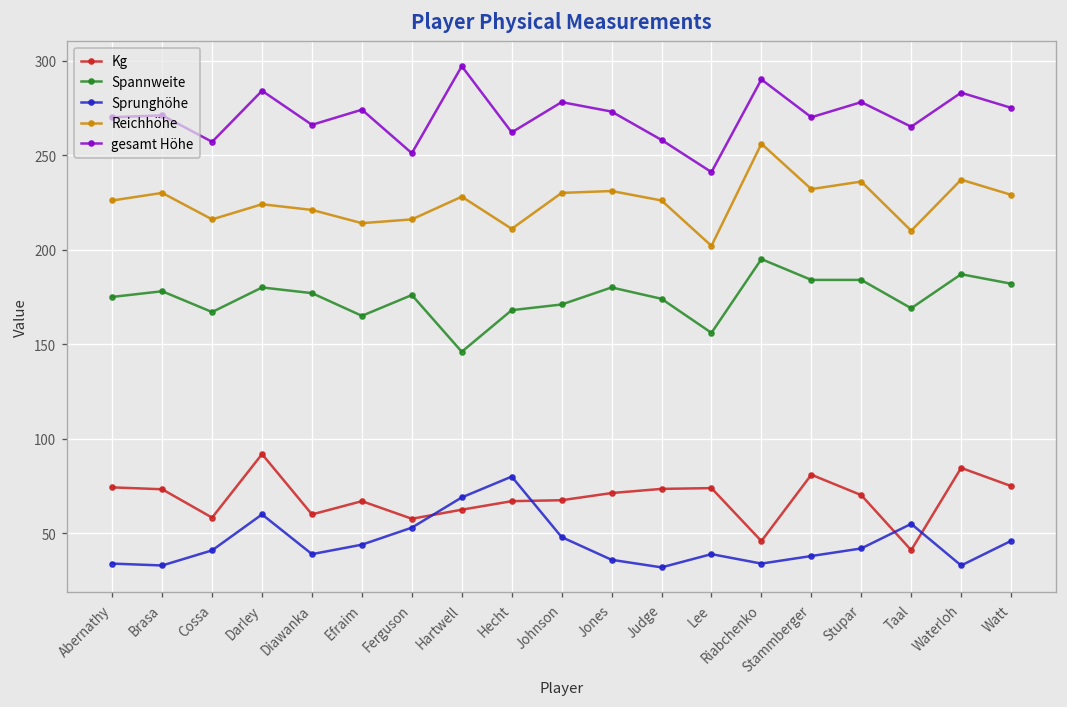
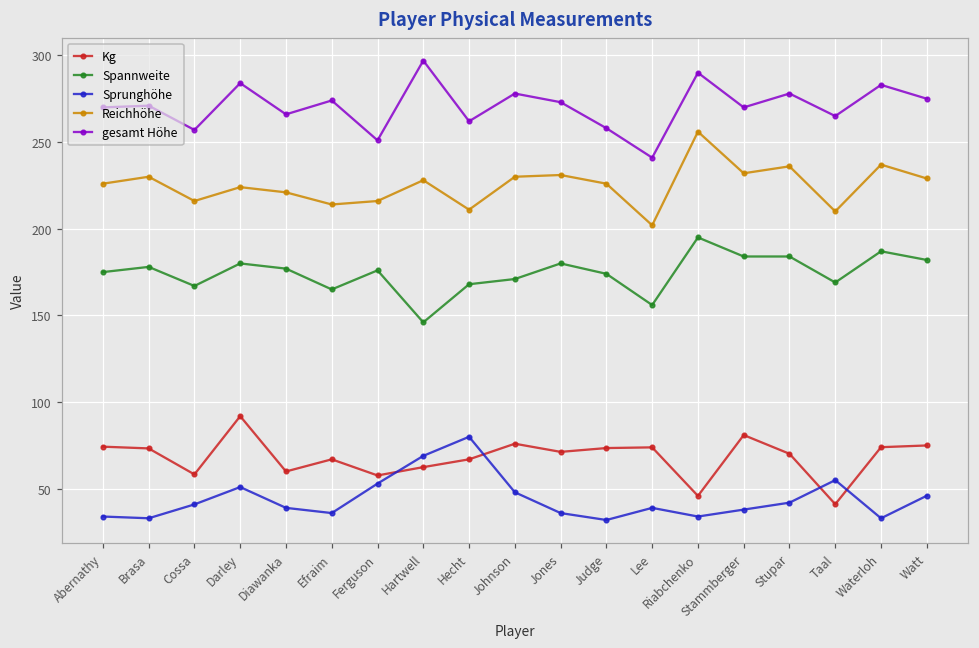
Sprunghöhe, Darley: 60 -> 51
Sprunghöhe, Efraim: 44 -> 36
Kg, Johnson: 68 -> 76
Kg, Waterloh: 85 -> 74
